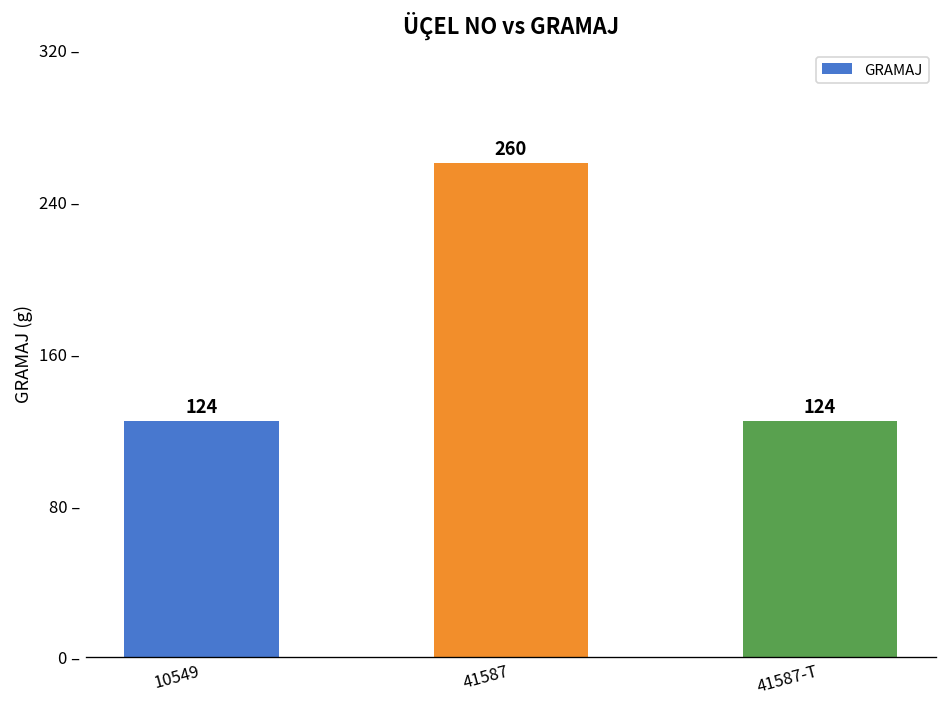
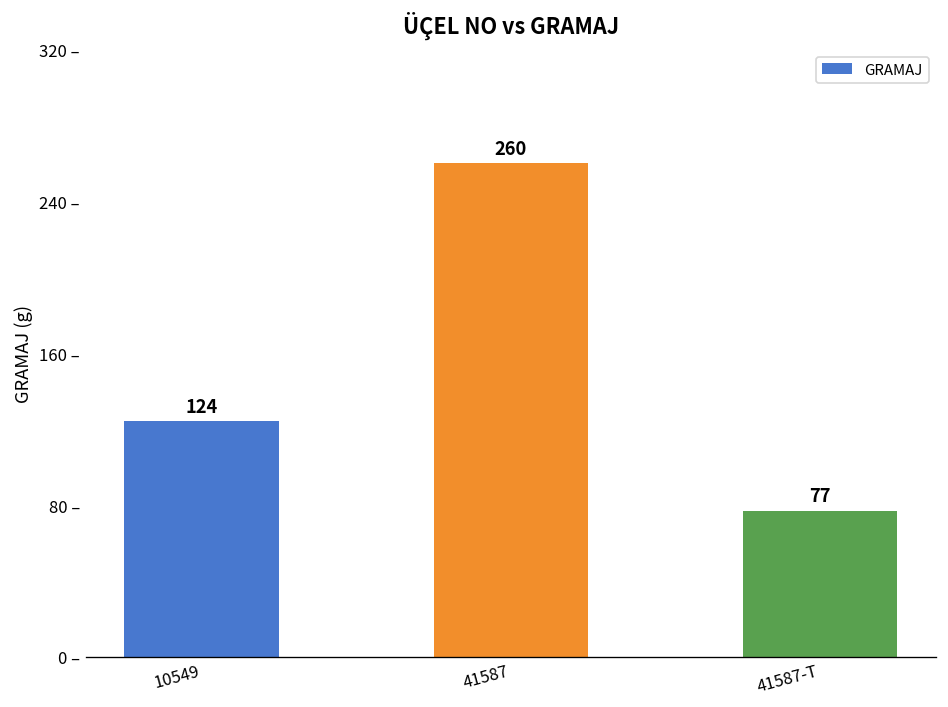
41587-T: 124 -> 77
